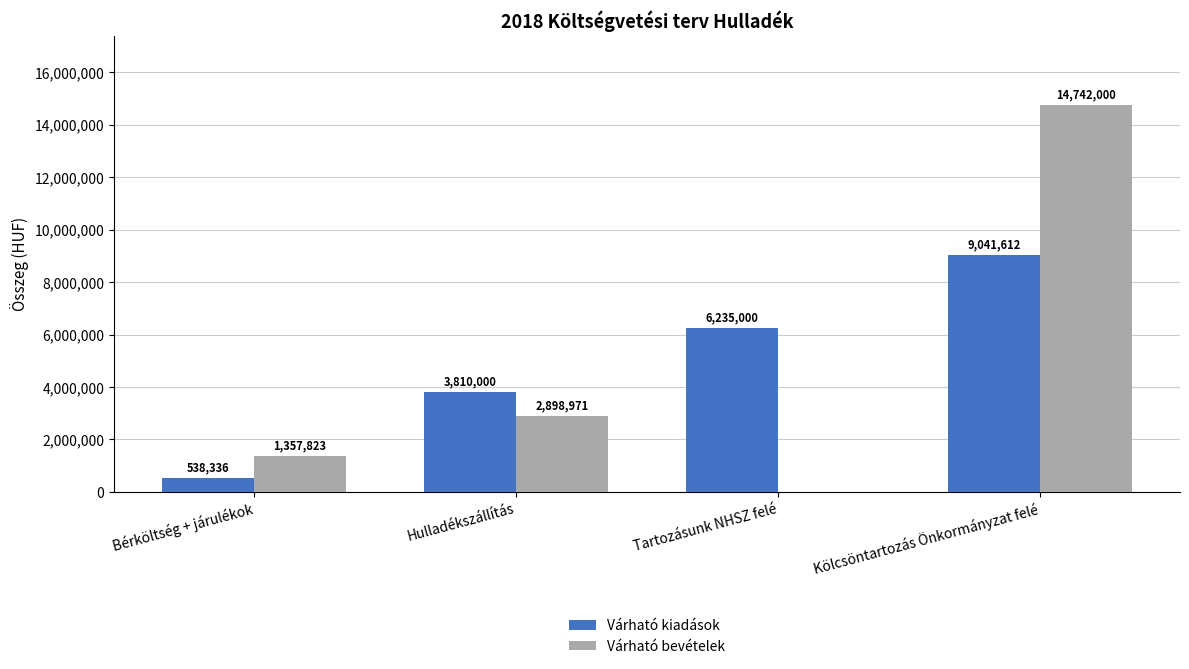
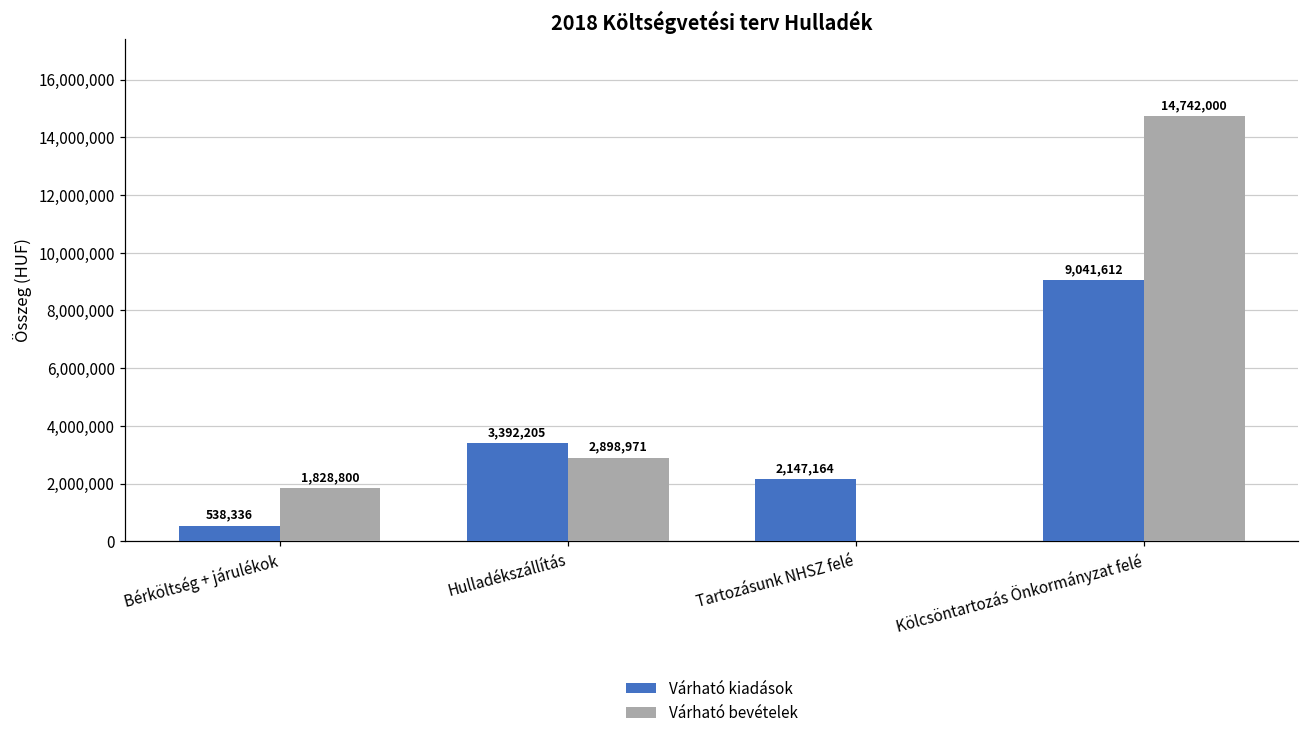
Várható bevételek, Bérköltség + járulékok: 1,357,823 -> 1,828,800
Várható kiadások, Hulladékszállítás: 3,810,000 -> 3,392,205
Várható kiadások, Tartozásunk NHSZ felé: 6,235,000 -> 2,147,164
